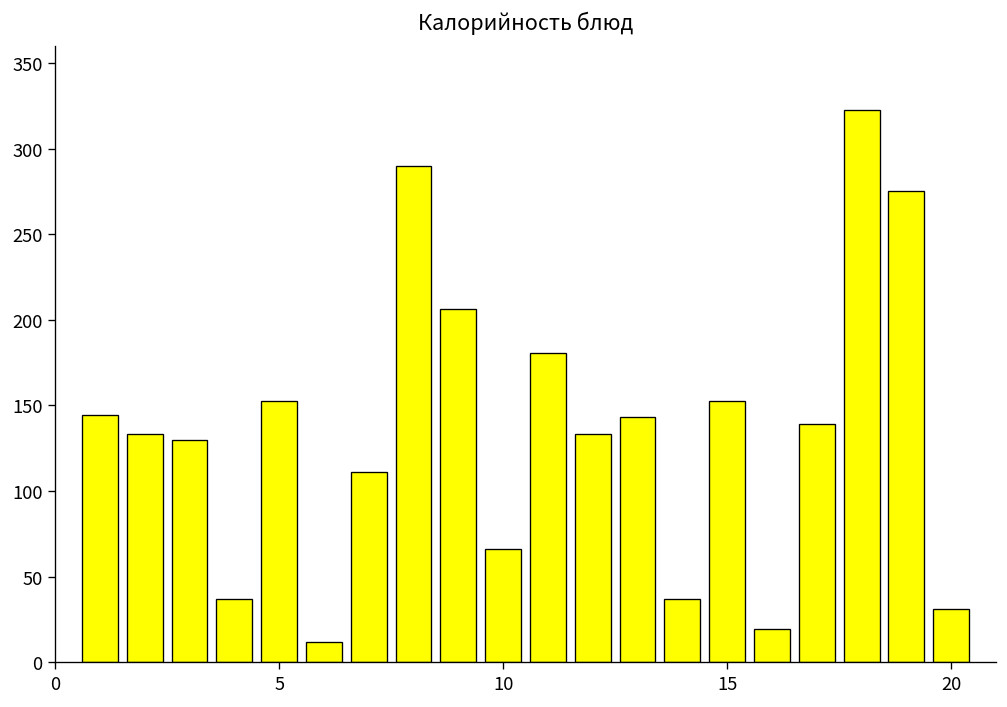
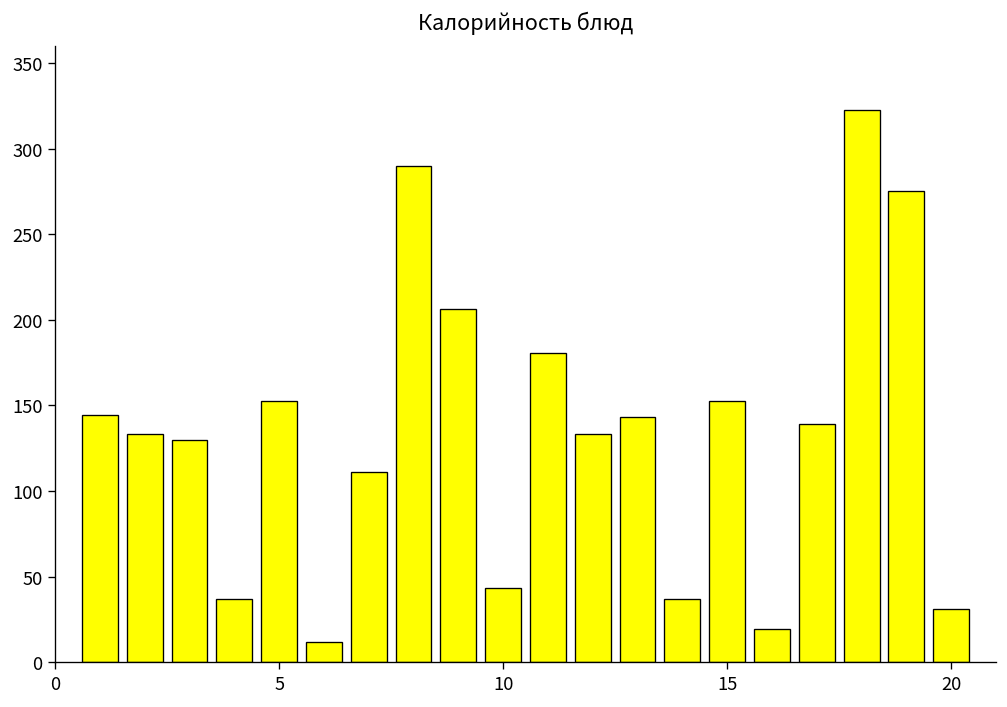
10: 66 -> 43
